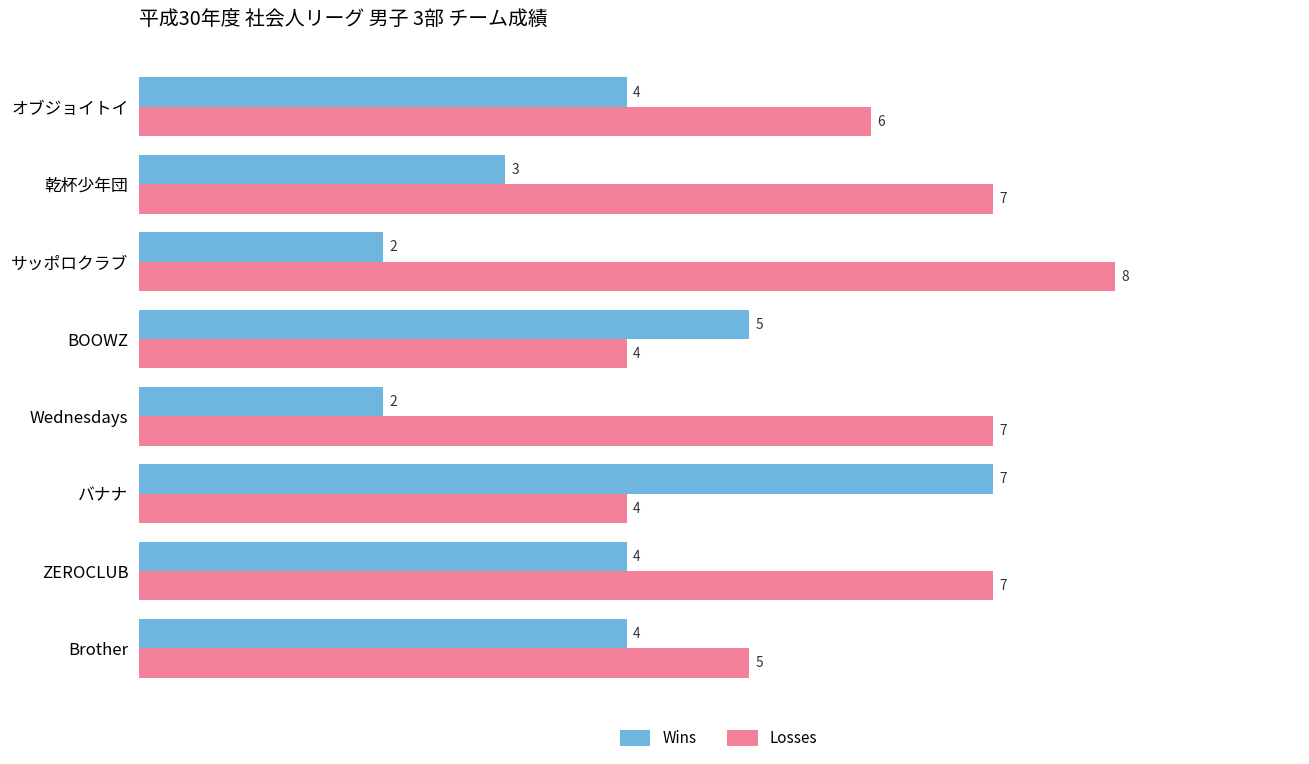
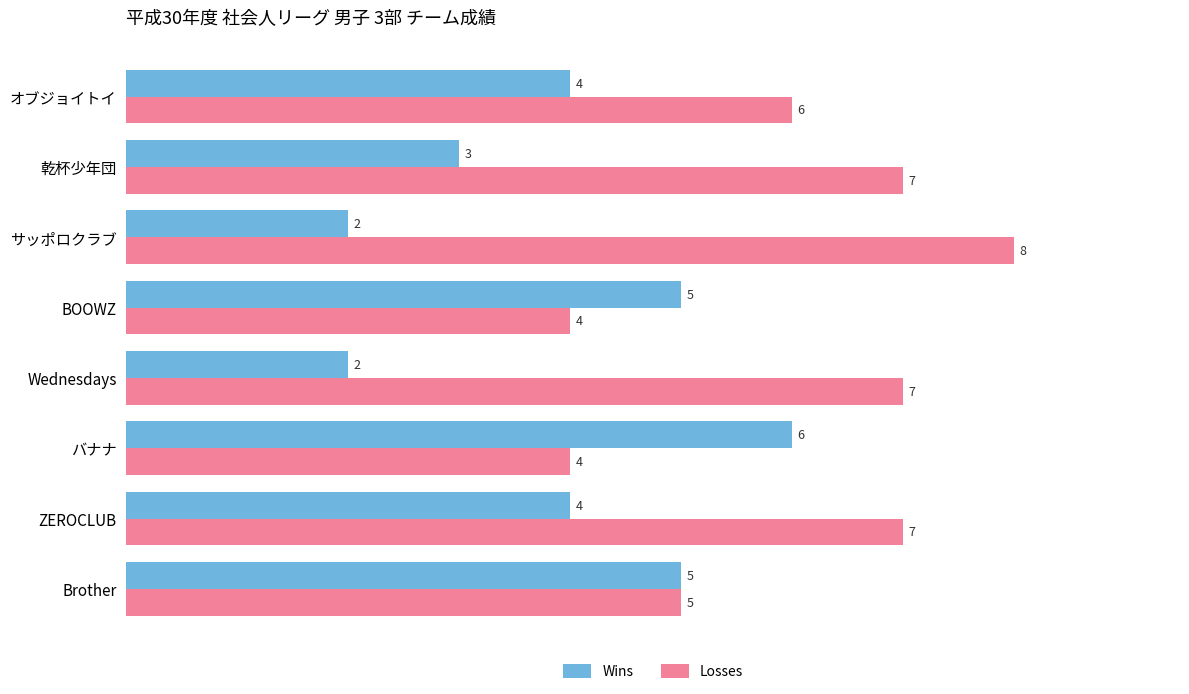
Wins, バナナ: 7 -> 6
Wins, Brother: 4 -> 5
